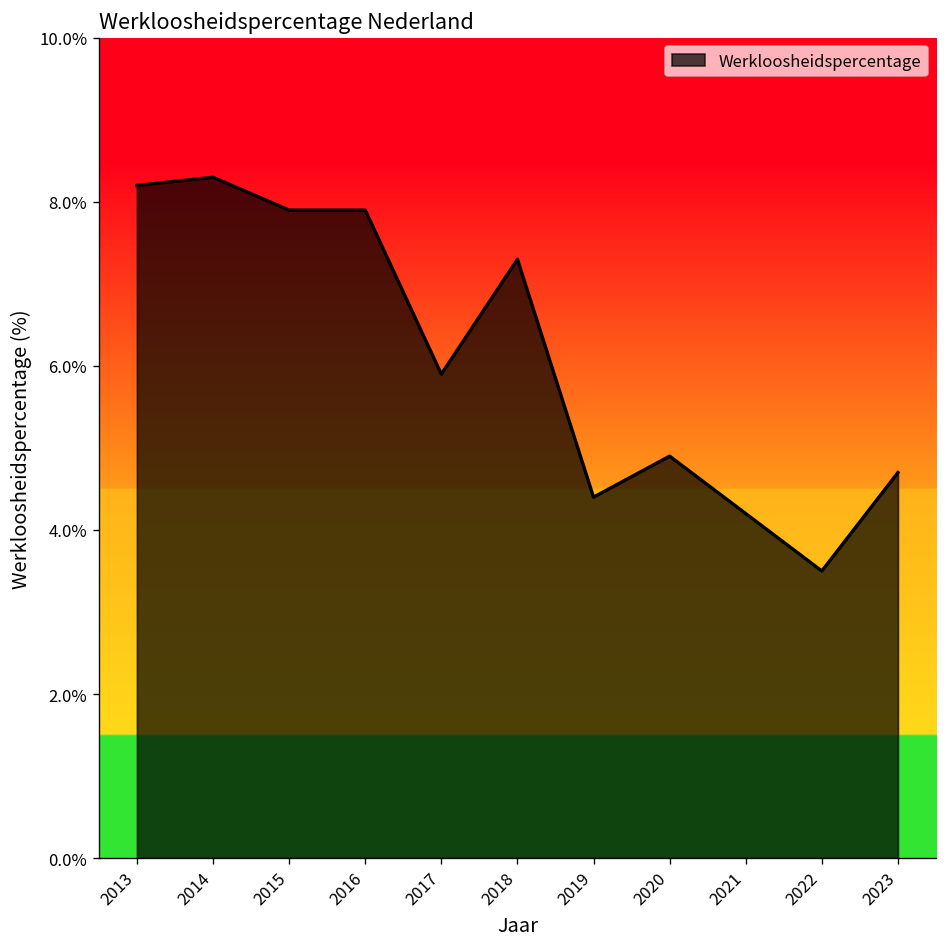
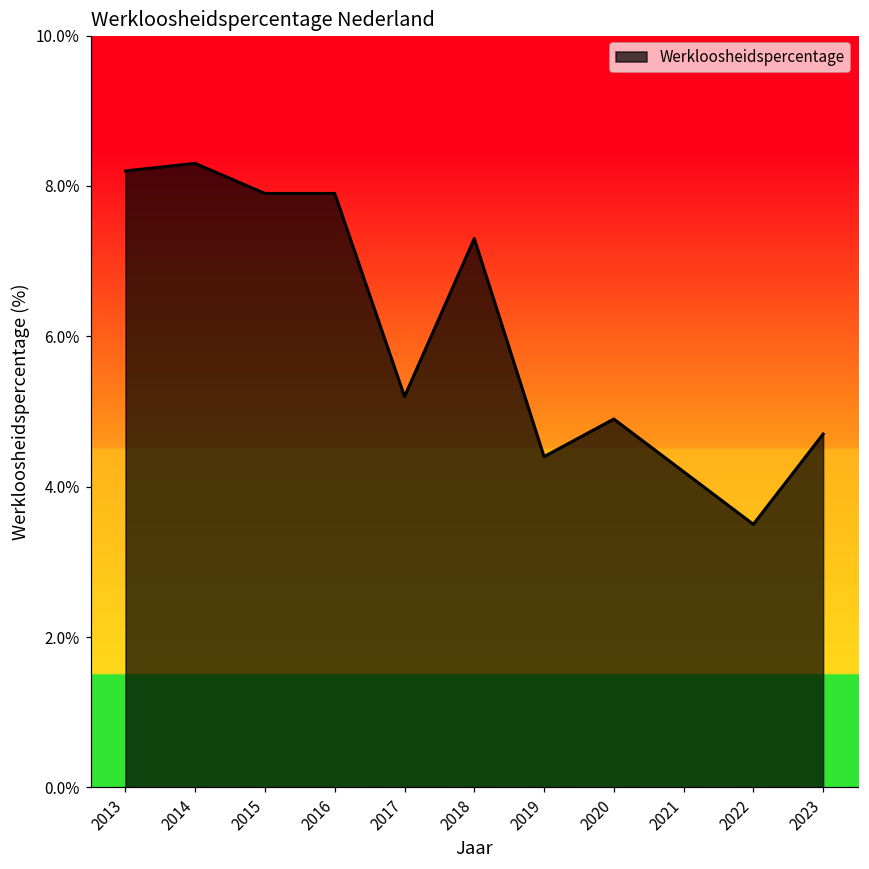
2017: 5.9% -> 5.2%
